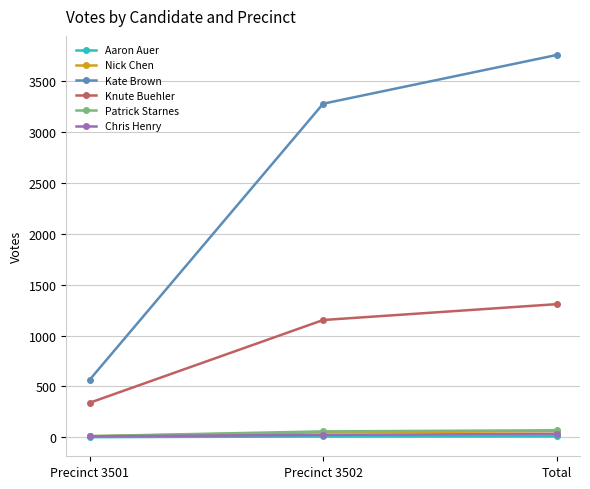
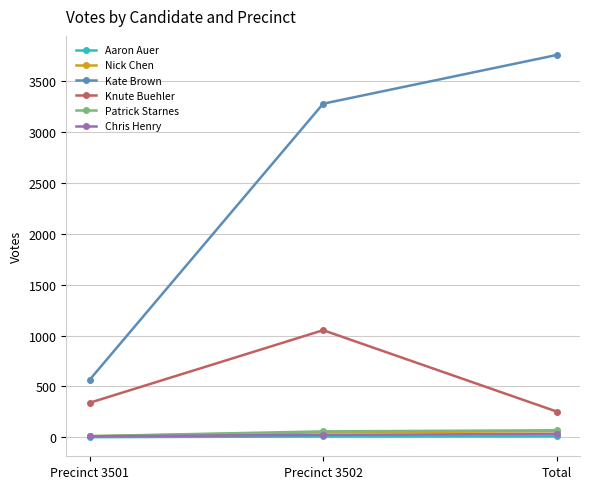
Knute Buehler, Precinct 3502: 1150 -> 1050
Knute Buehler, Total: 1310 -> 250
